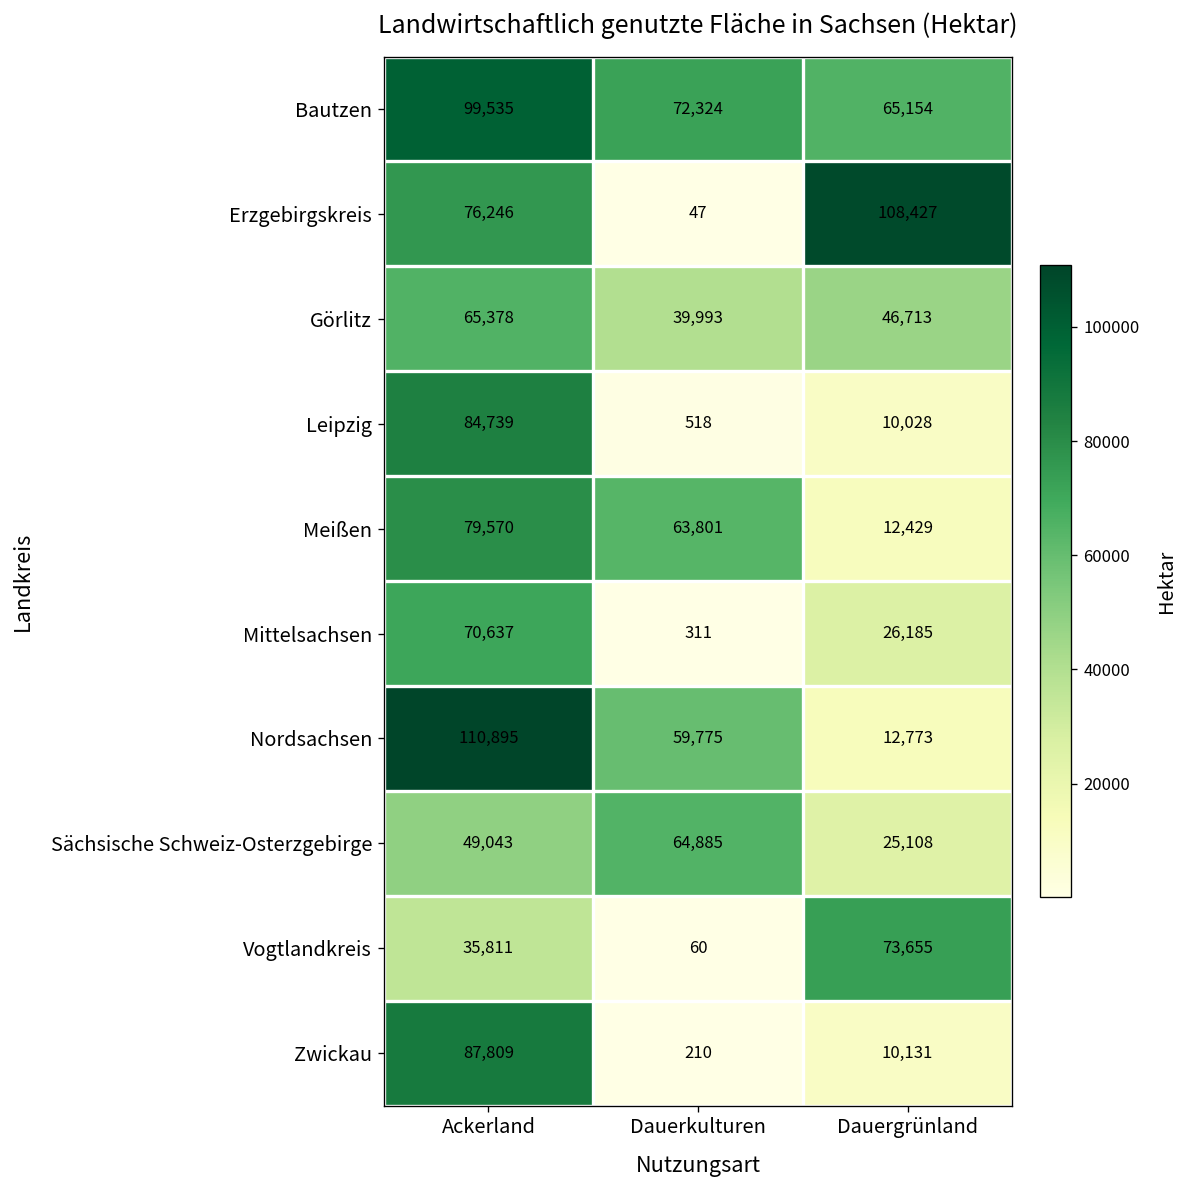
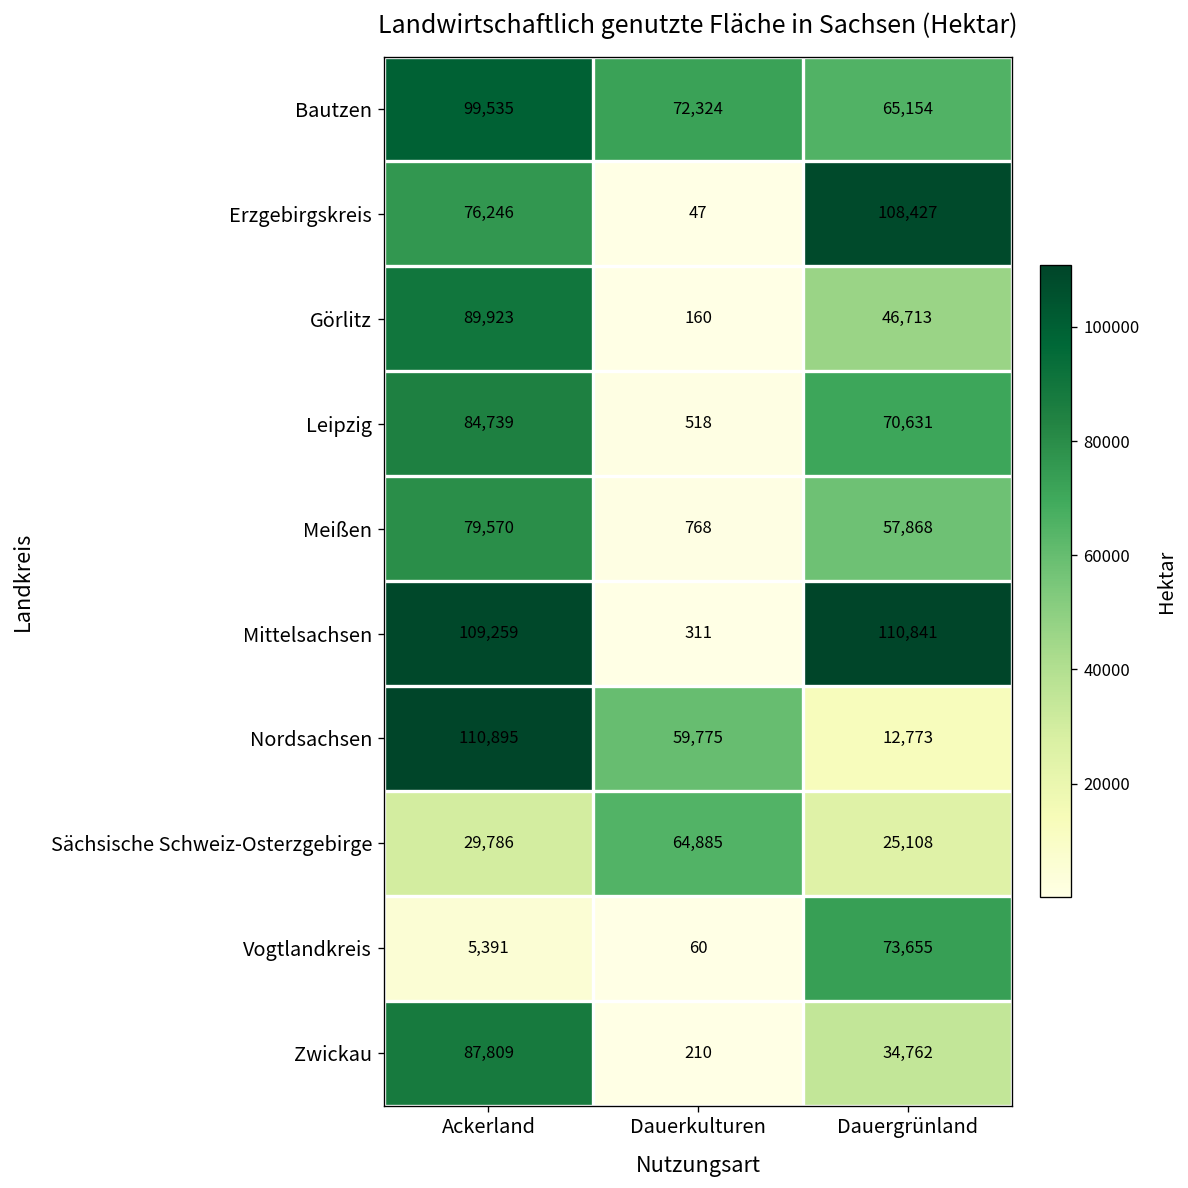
Görlitz, Ackerland: 65,378 -> 89,923
Görlitz, Dauerkulturen: 39,993 -> 160
Leipzig, Dauergrünland: 10,028 -> 70,631
Meißen, Dauerkulturen: 63,801 -> 768
Meißen, Dauergrünland: 12,429 -> 57,868
Mittelsachsen, Ackerland: 70,637 -> 109,259
Mittelsachsen, Dauergrünland: 26,185 -> 110,841
Sächsische Schweiz-Osterzgebirge, Ackerland: 49,043 -> 29,786
Vogtlandkreis, Ackerland: 35,811 -> 5,391
Zwickau, Dauergrünland: 10,131 -> 34,762
